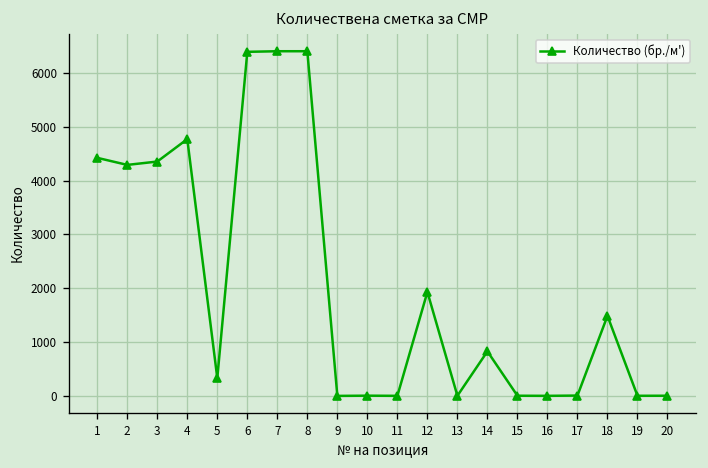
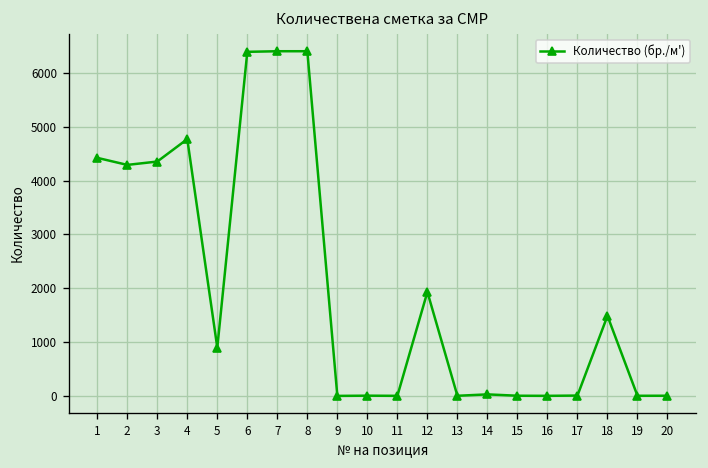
5: 300 -> 900
14: 800 -> 0
